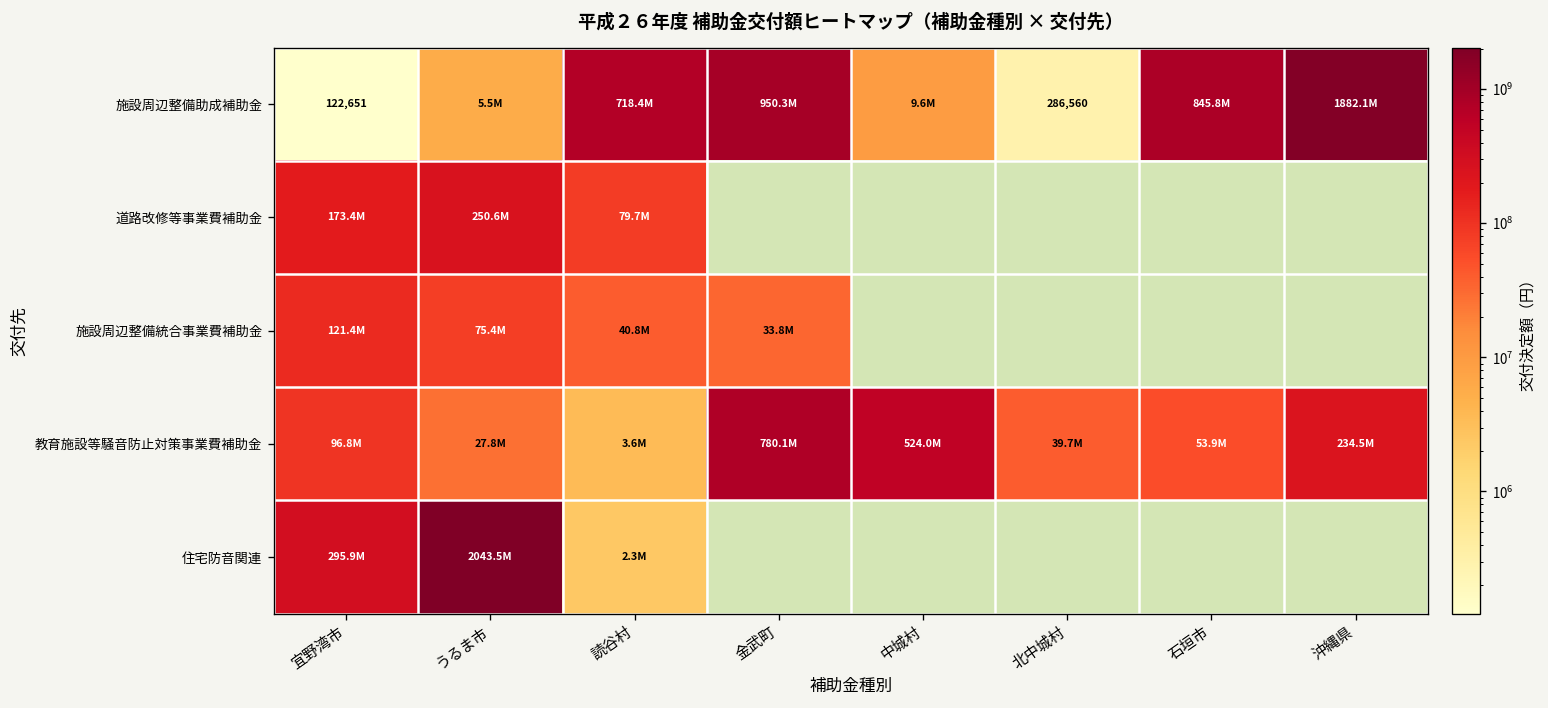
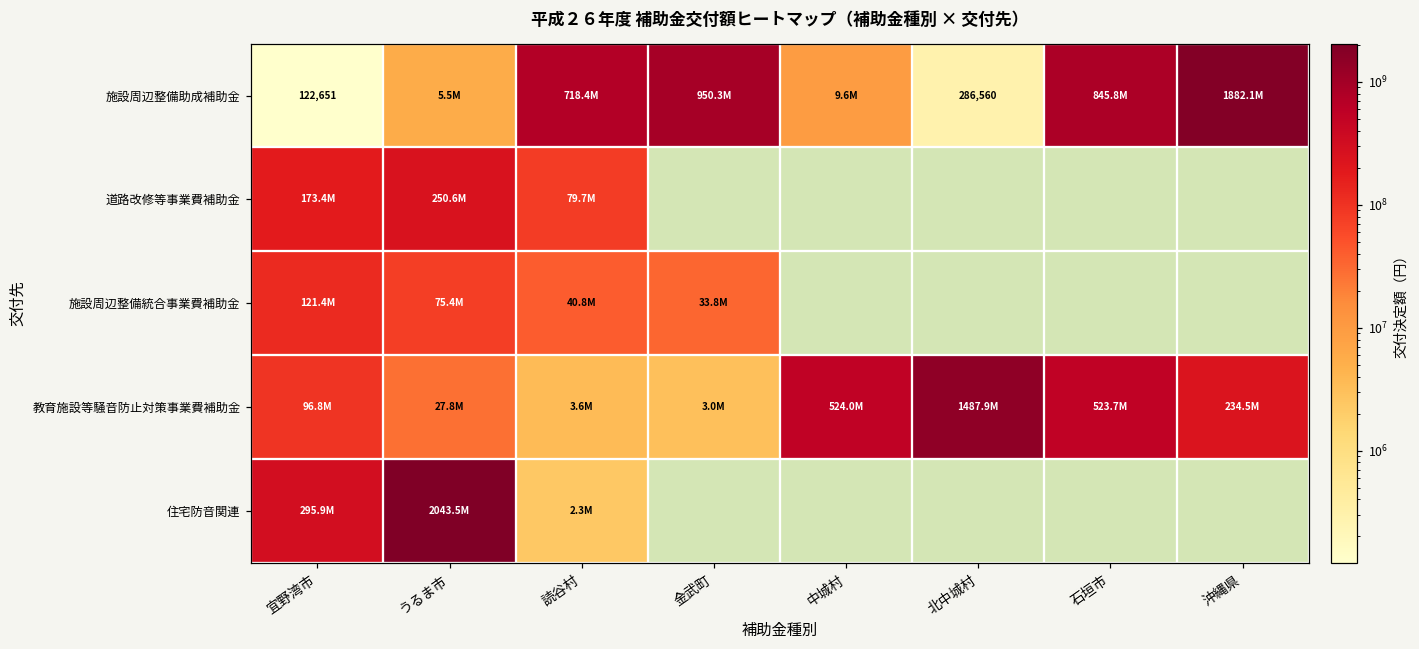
教育施設等騒音防止対策事業費補助金, 金武町: 780.1M -> 3.0M
教育施設等騒音防止対策事業費補助金, 北中城村: 39.7M -> 1487.9M
教育施設等騒音防止対策事業費補助金, 石垣市: 53.9M -> 523.7M
